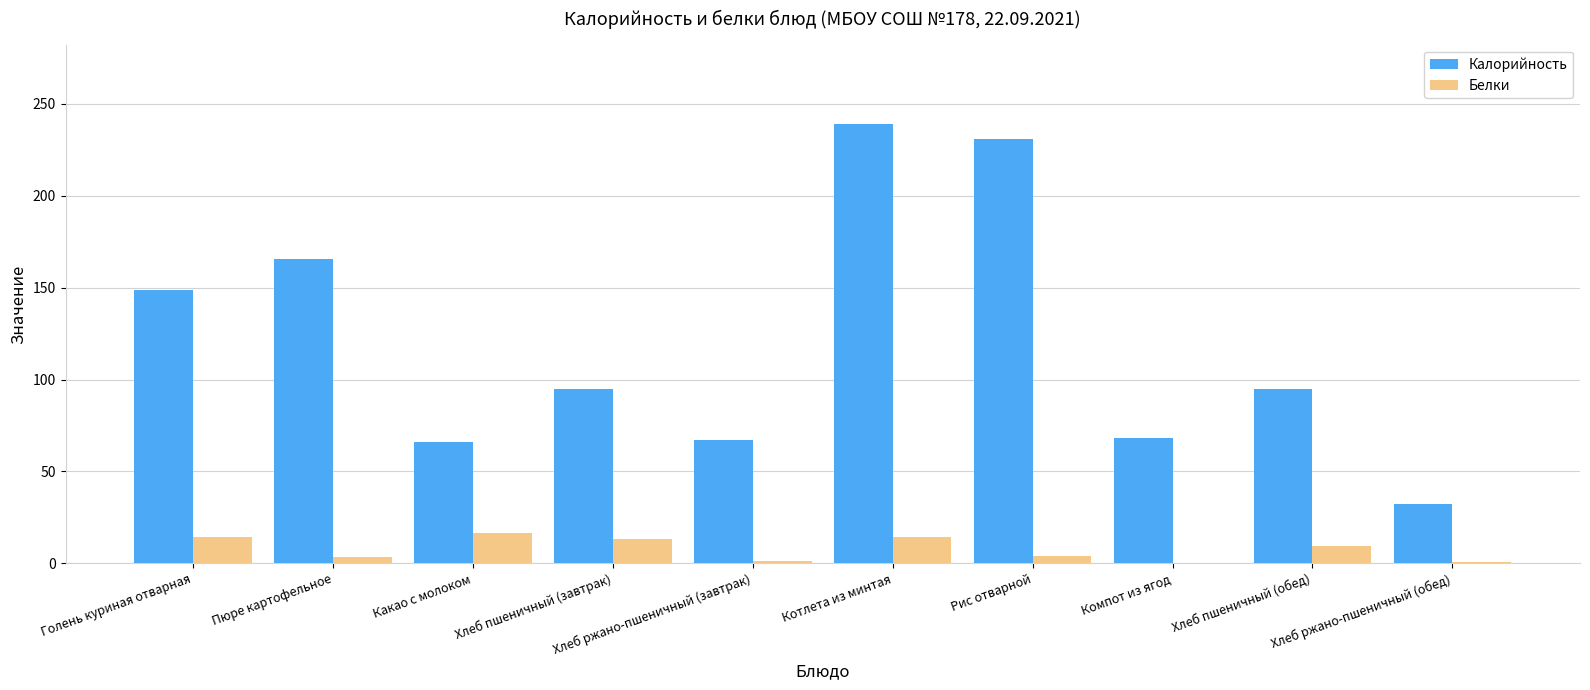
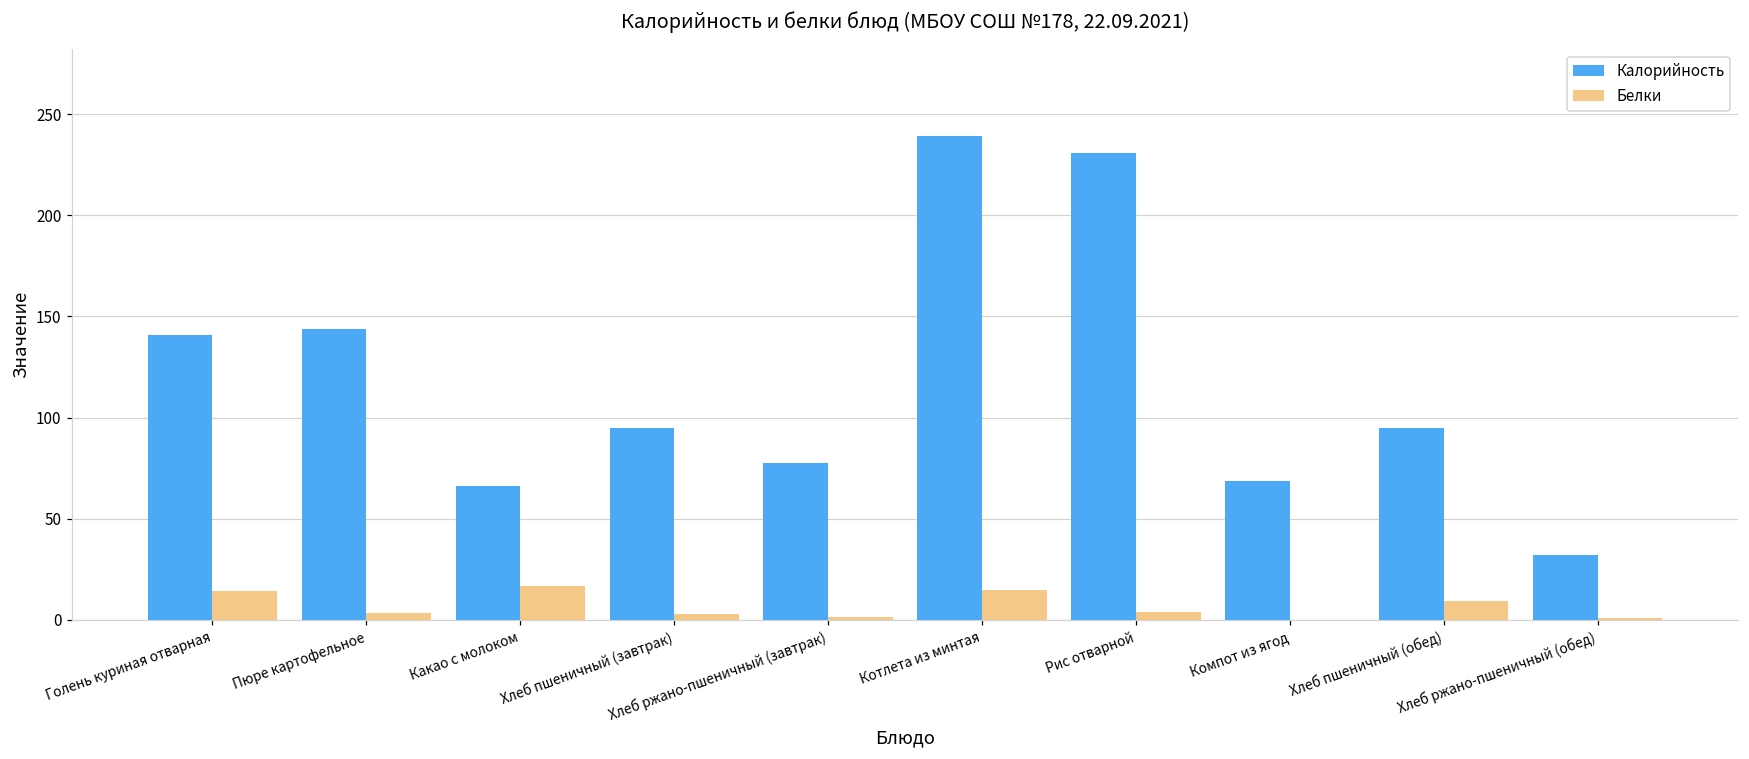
Калорийность, Голень куриная отварная: 149 -> 141
Калорийность, Пюре картофельное: 165 -> 144
Белки, Хлеб пшеничный (завтрак): 13 -> 3
Калорийность, Хлеб ржано-пшеничный (завтрак): 67 -> 78
